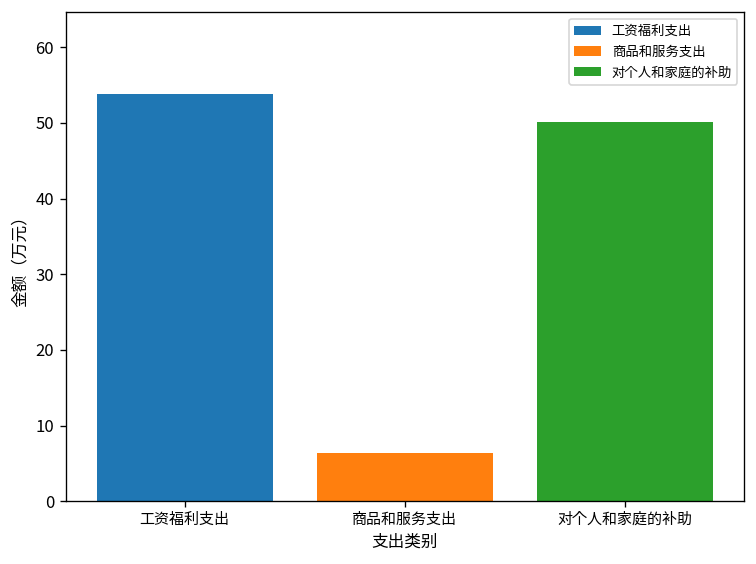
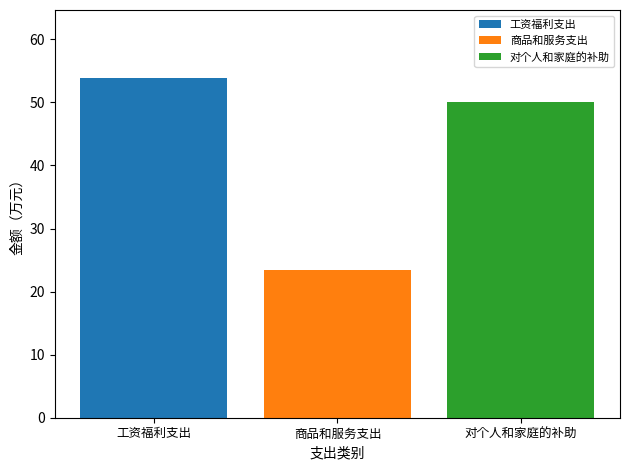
商品和服务支出: 6 -> 23
